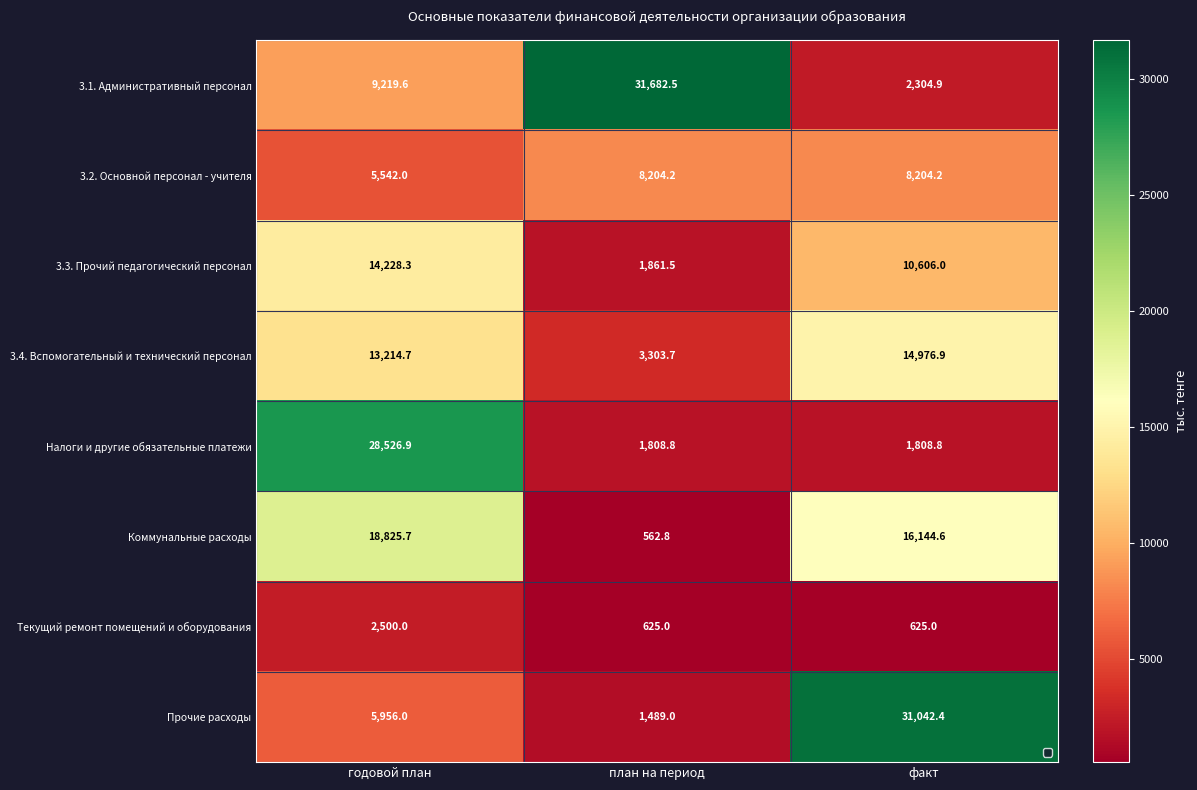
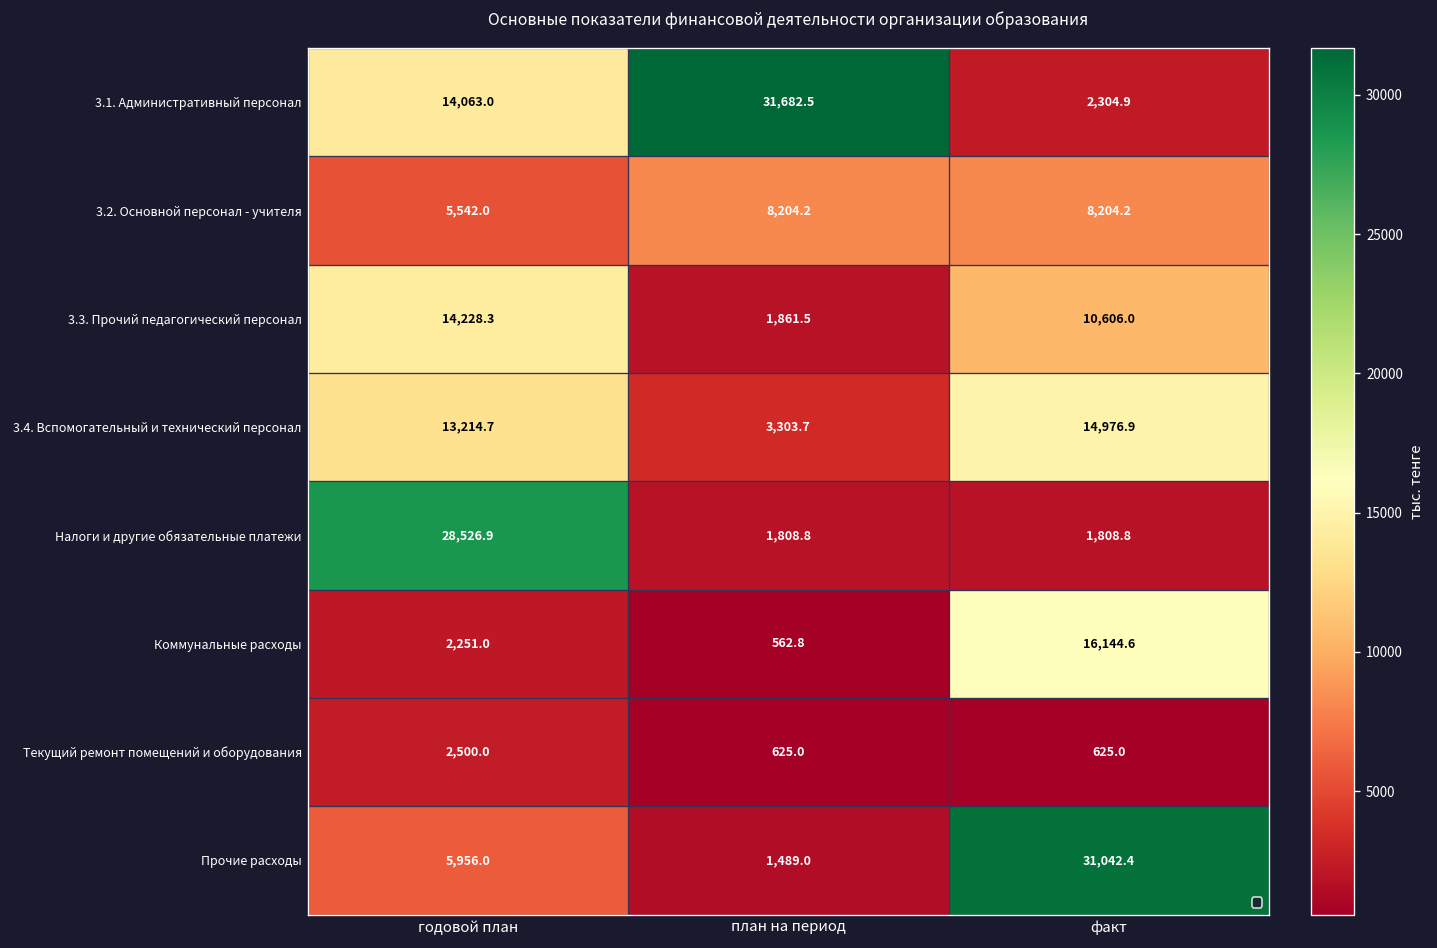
3.1. Административный персонал, годовой план: 9,219.6 -> 14,063.0
Коммунальные расходы, годовой план: 18,825.7 -> 2,251.0
